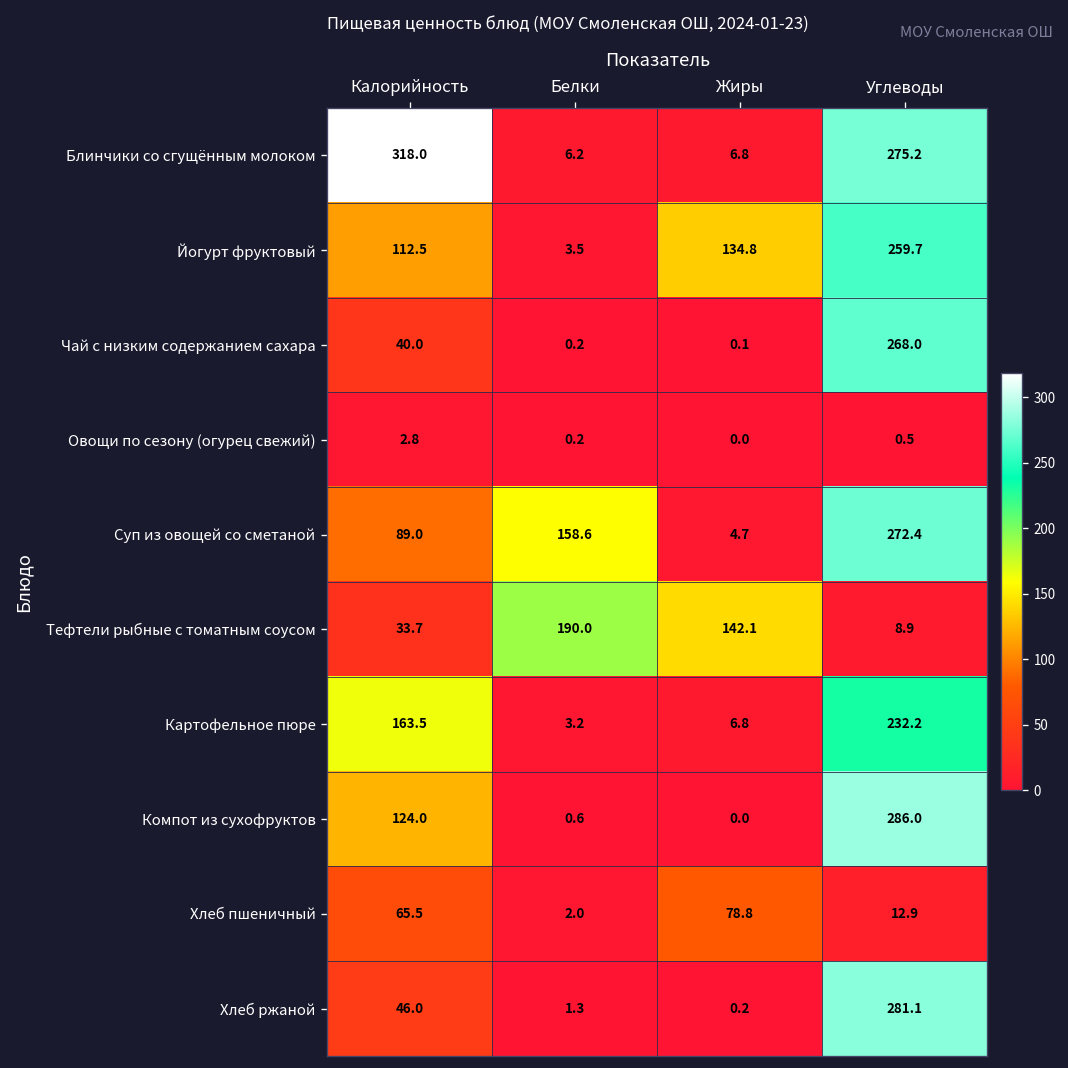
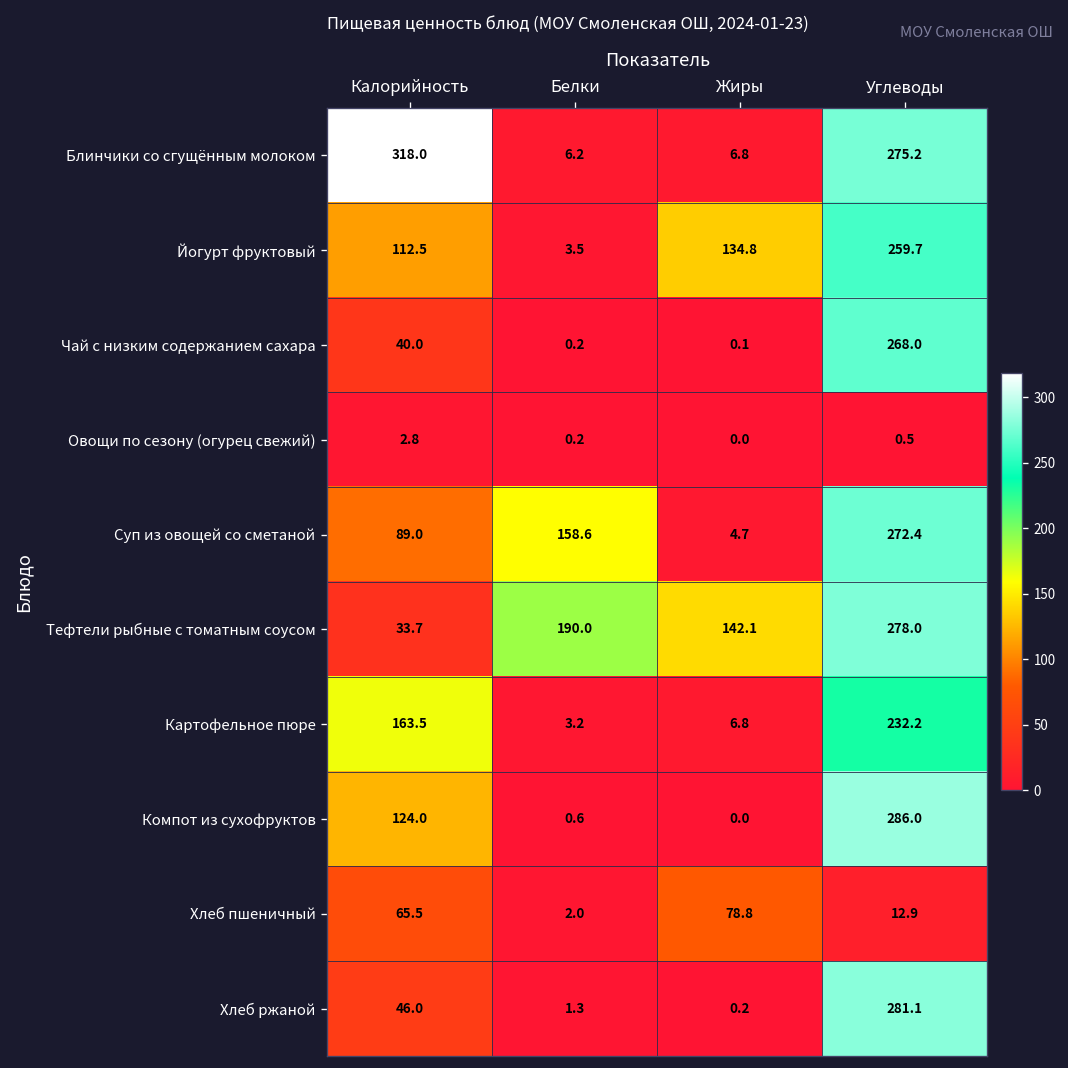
Тефтели рыбные с томатным соусом, Углеводы: 8.9 -> 278.0
